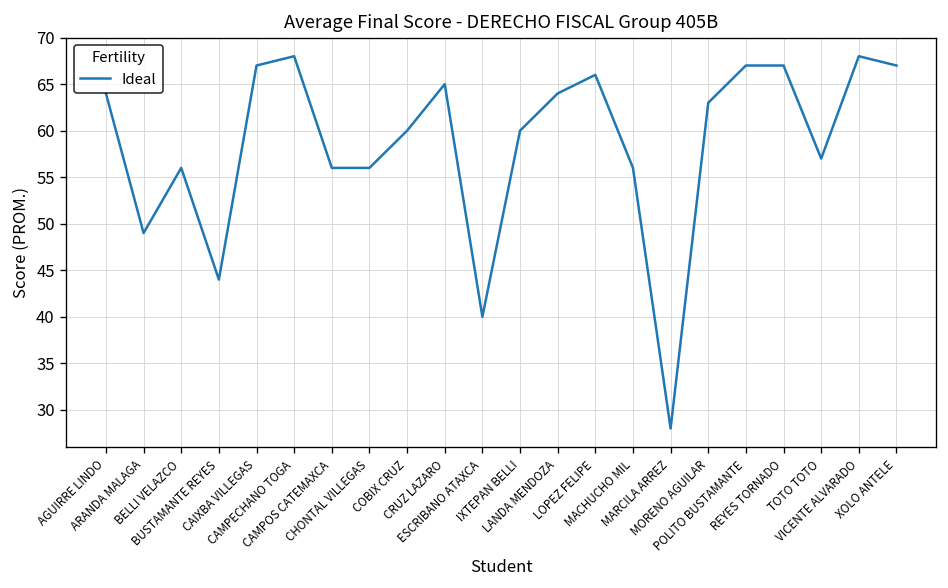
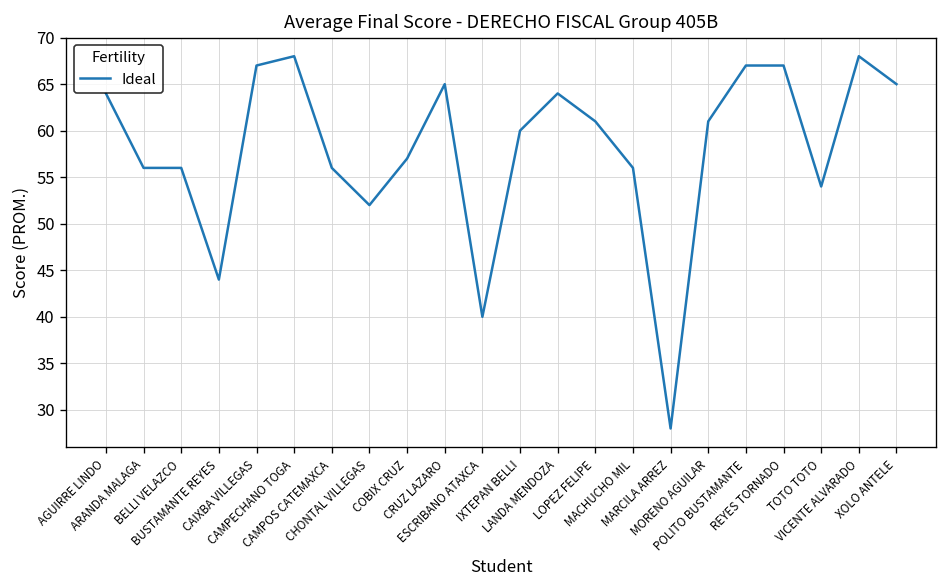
ARANDA MALAGA: 49 -> 56
CHONTAL VILLEGAS: 56 -> 52
COBIX CRUZ: 60 -> 57
LOPEZ FELIPE: 66 -> 61
MORENO AGUILAR: 63 -> 61
TOTO TOTO: 57 -> 54
XOLO ANTELE: 67 -> 65
